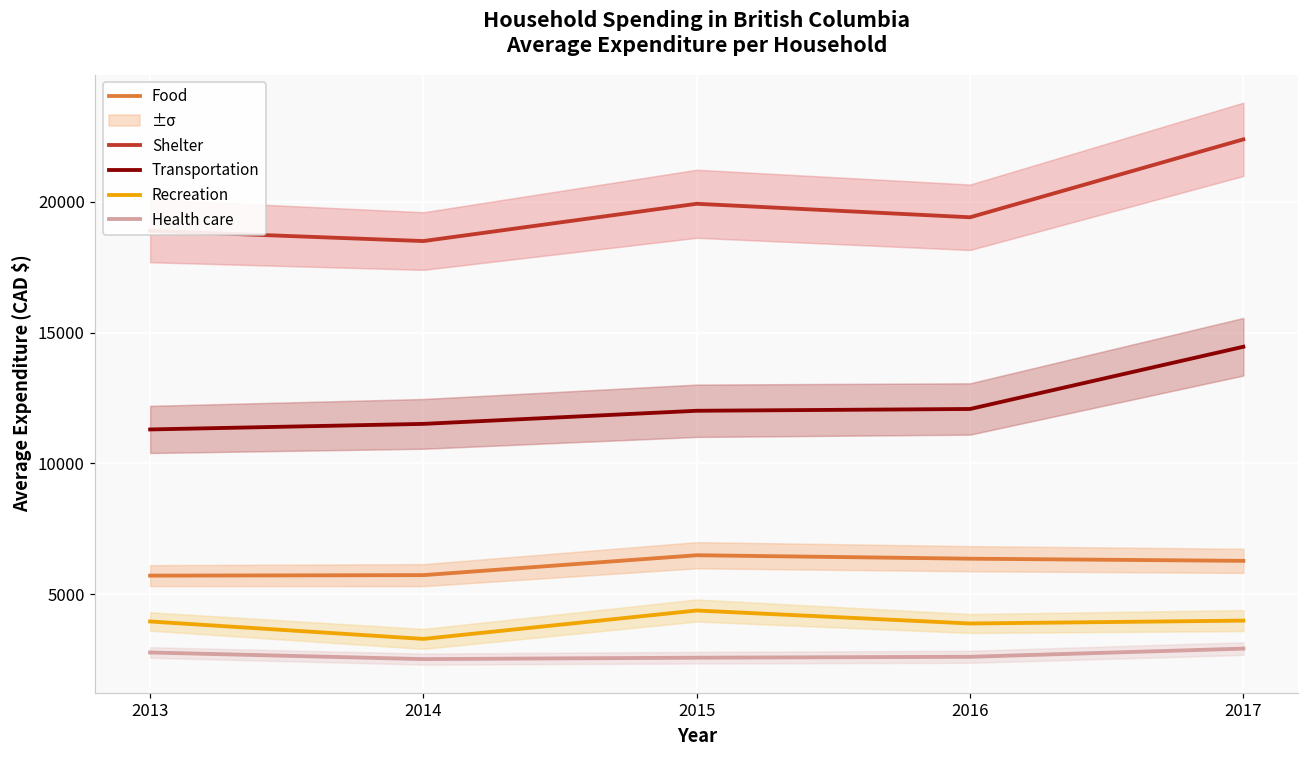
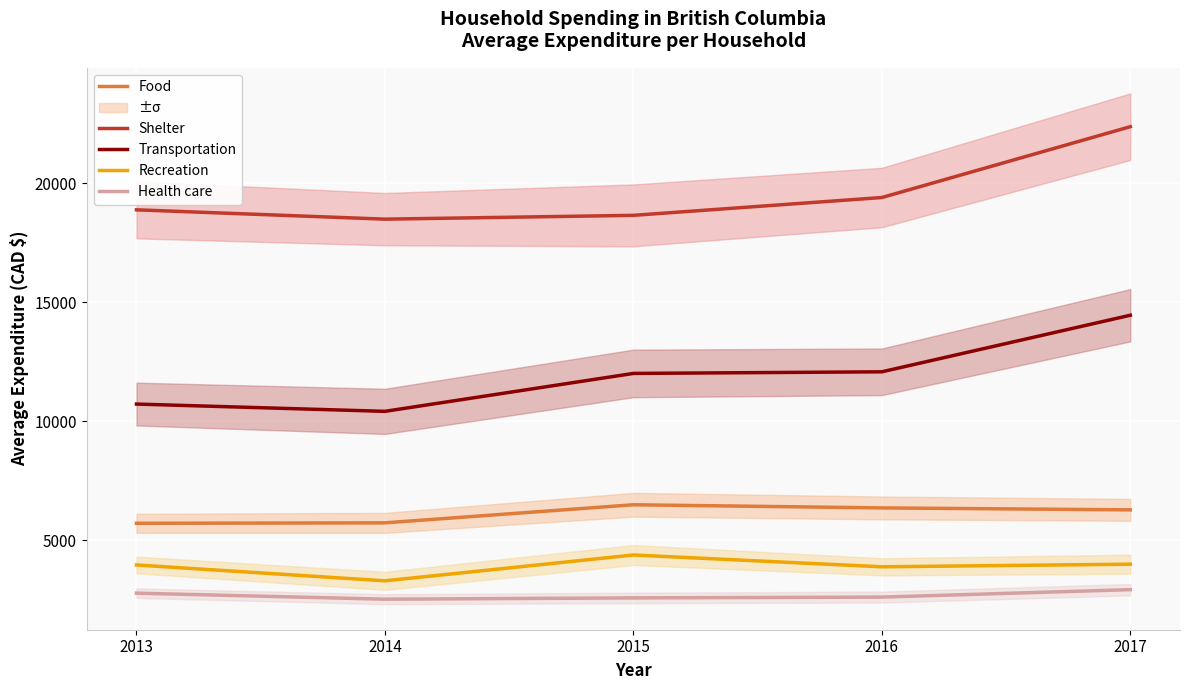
Transportation, 2013: 11300 -> 10700
Transportation, 2014: 11500 -> 10400
Shelter, 2015: 19900 -> 18700
